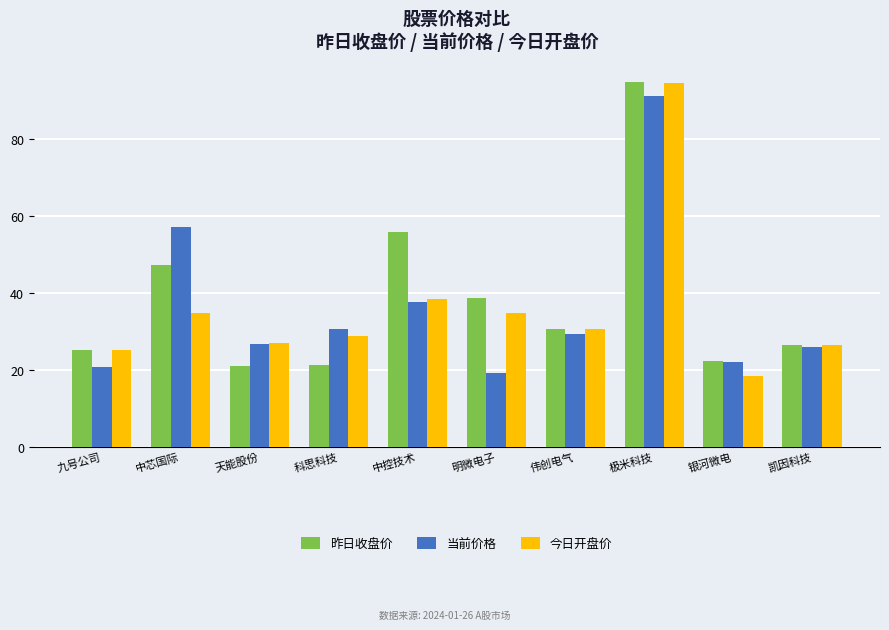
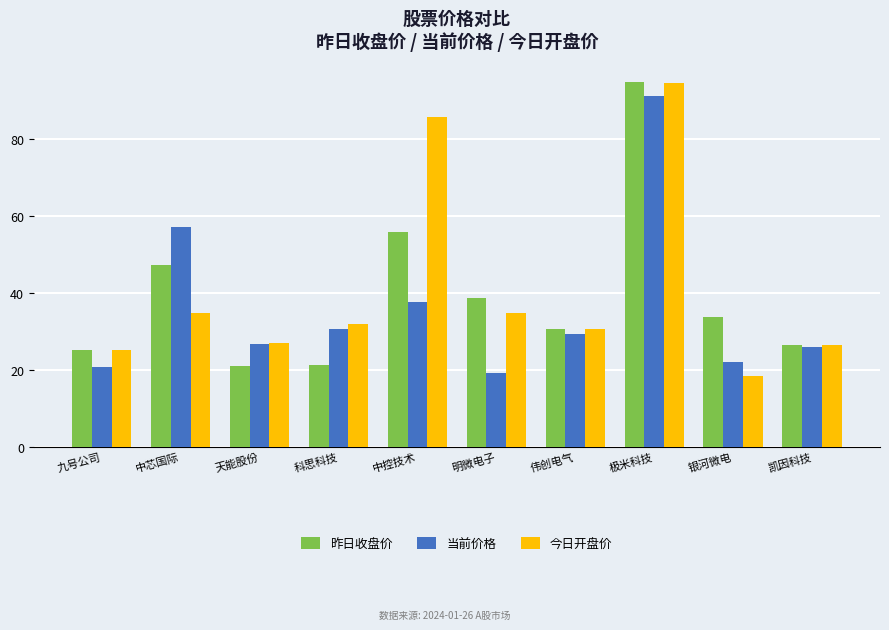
今日开盘价, 科思科技: 29 -> 32
今日开盘价, 中控技术: 38 -> 86
昨日收盘价, 银河微电: 22 -> 34
